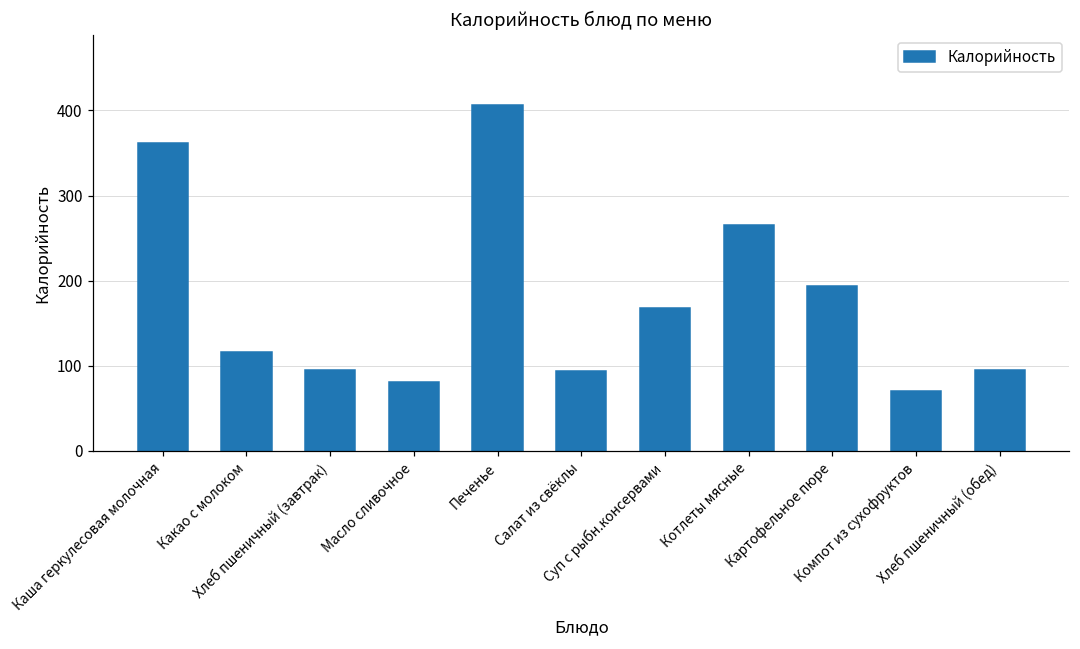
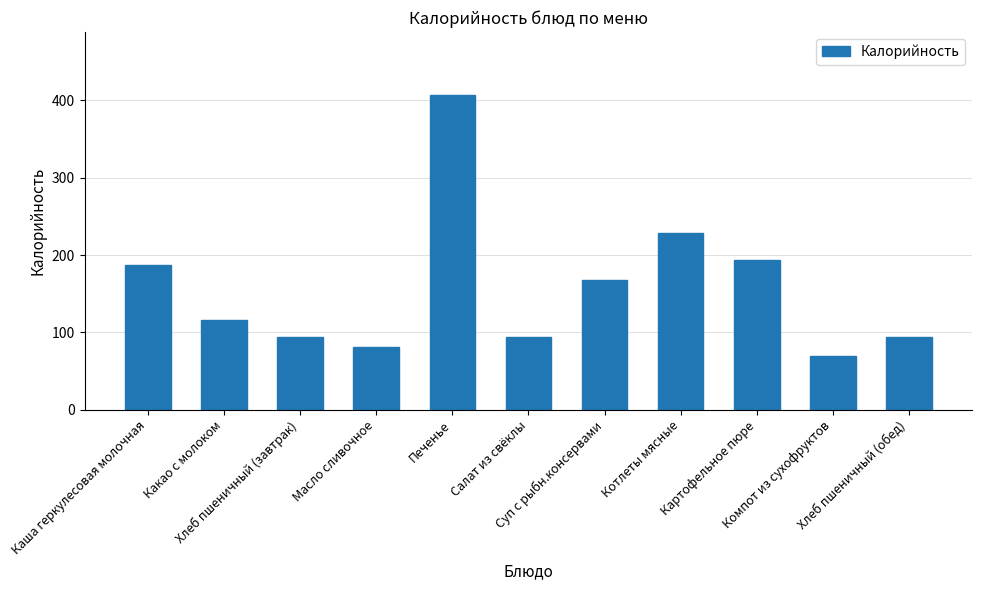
Каша геркулесовая молочная: 360 -> 190
Котлеты мясные: 260 -> 230
